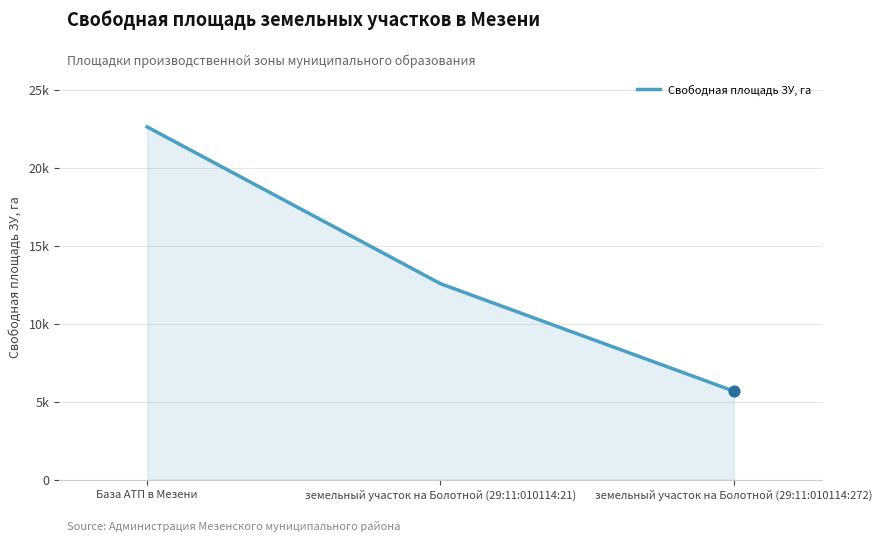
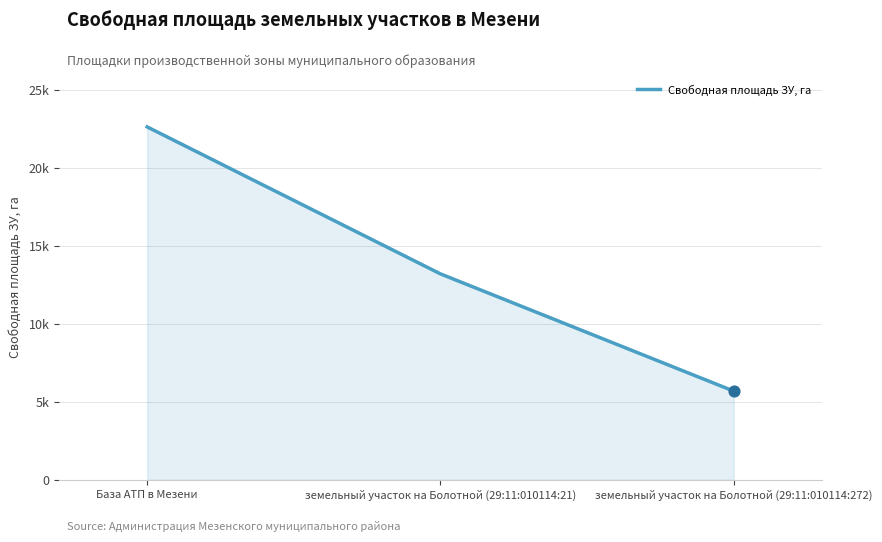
Свободная площадь ЗУ, га, земельный участок на Болотной (29:11:010114:21): 12600 -> 13200
